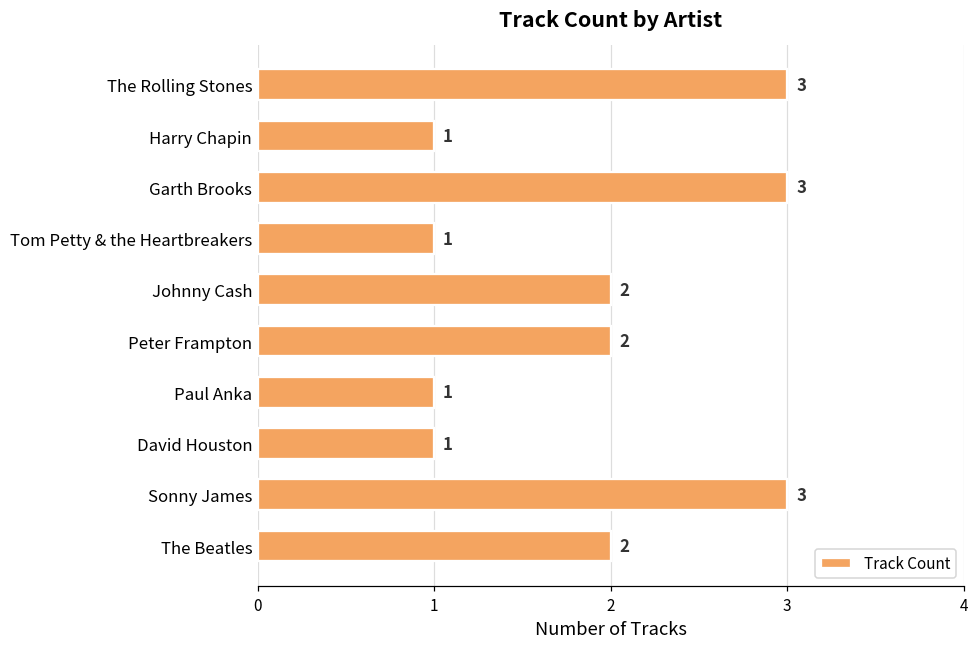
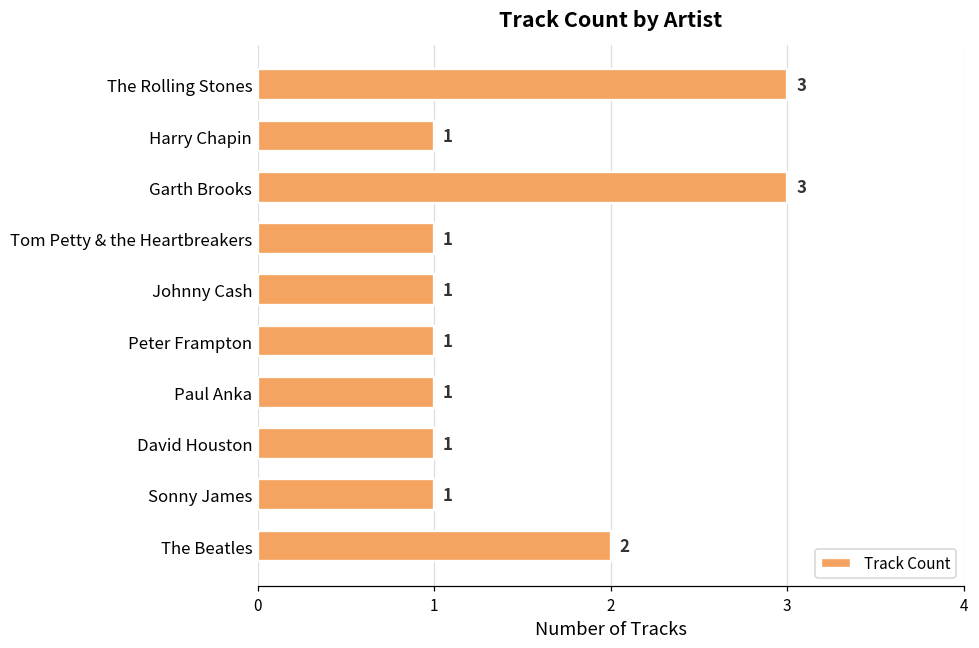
Johnny Cash: 2 -> 1
Peter Frampton: 2 -> 1
Sonny James: 3 -> 1
